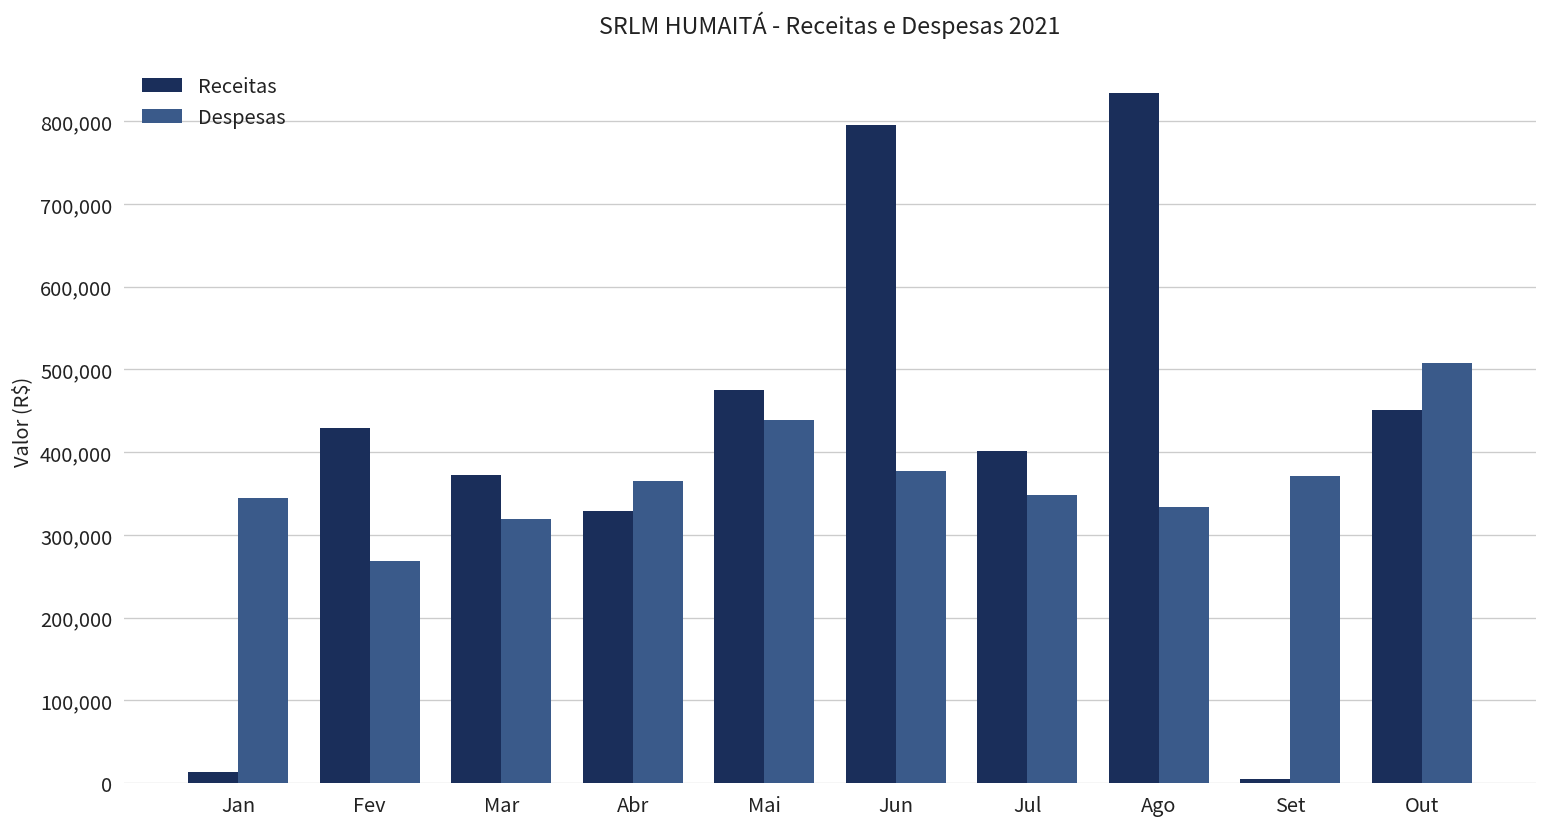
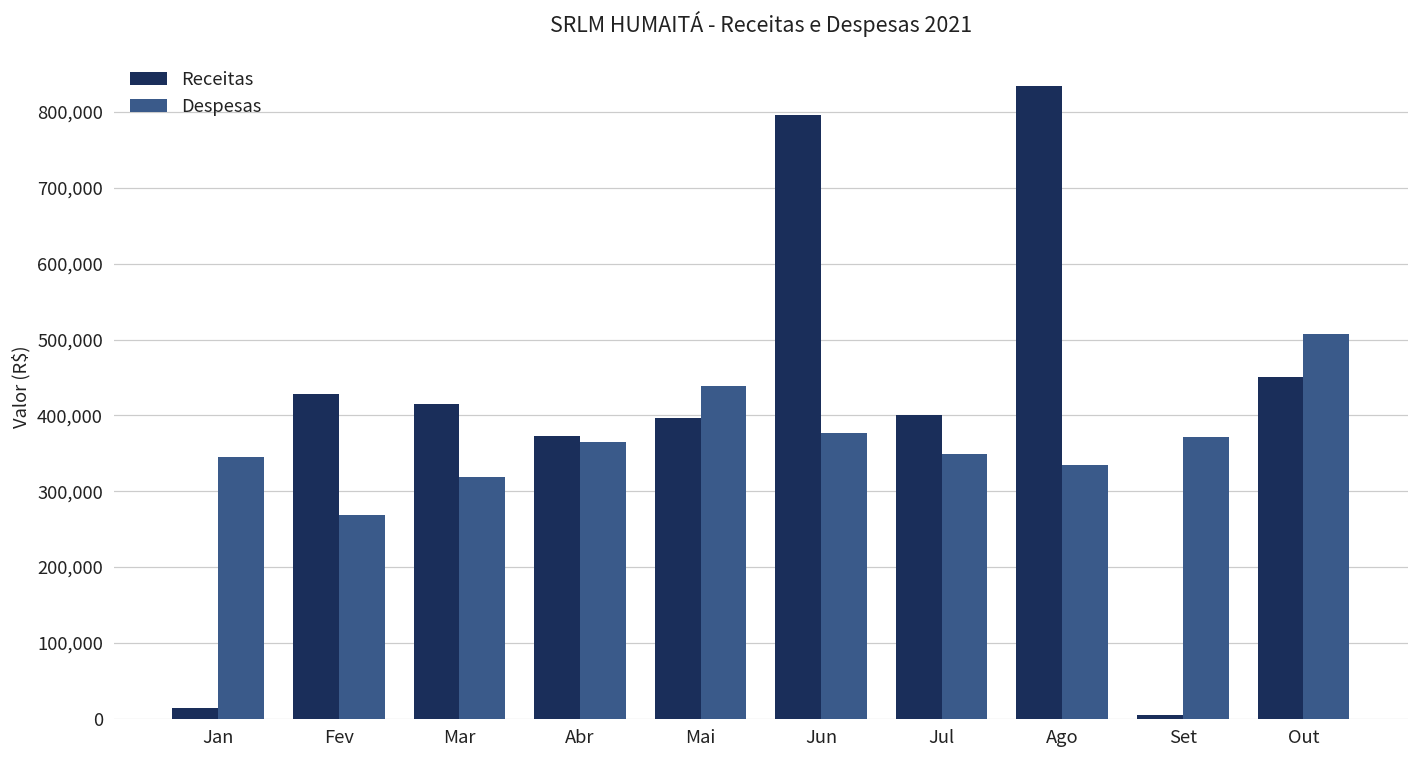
Receitas, Mar: 370,000 -> 410,000
Receitas, Abr: 330,000 -> 370,000
Receitas, Mai: 480,000 -> 400,000
